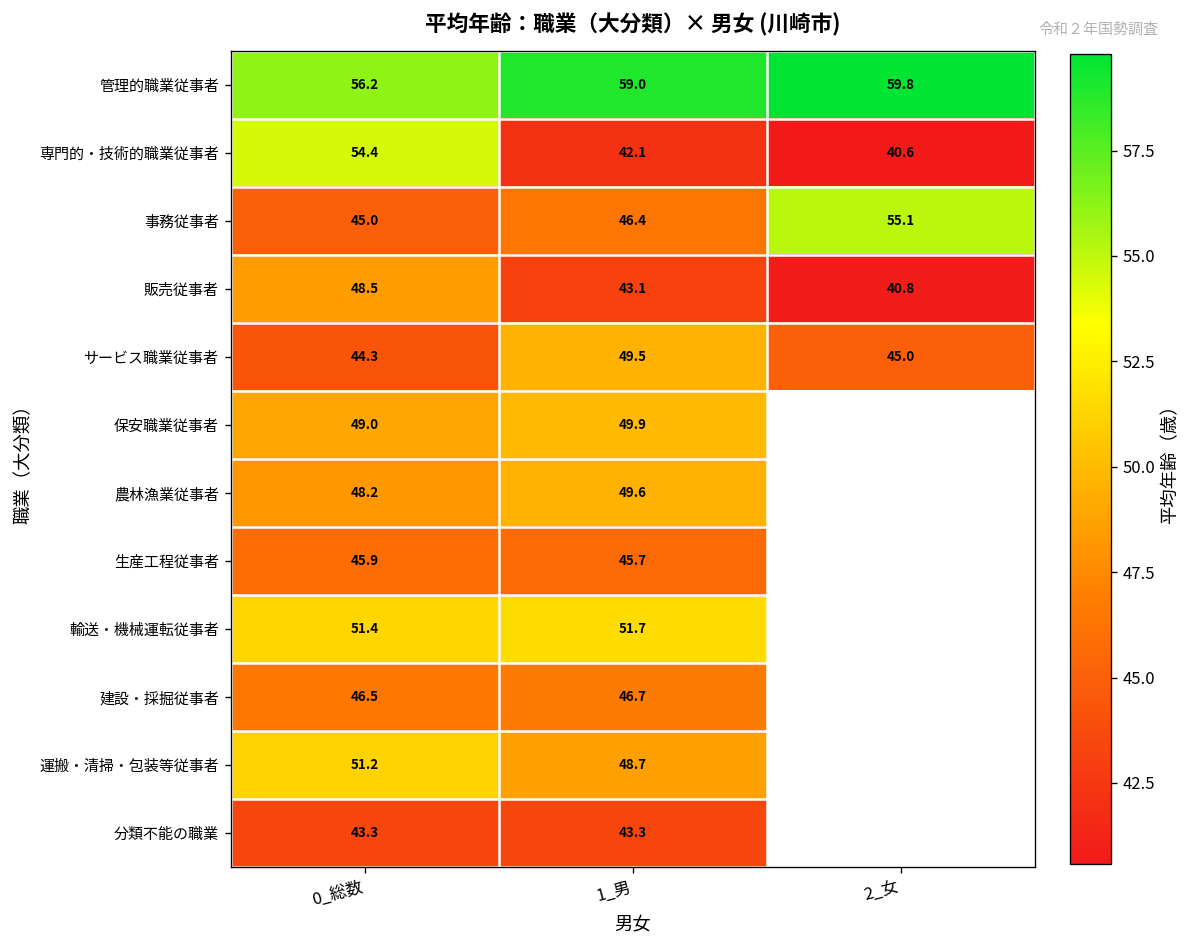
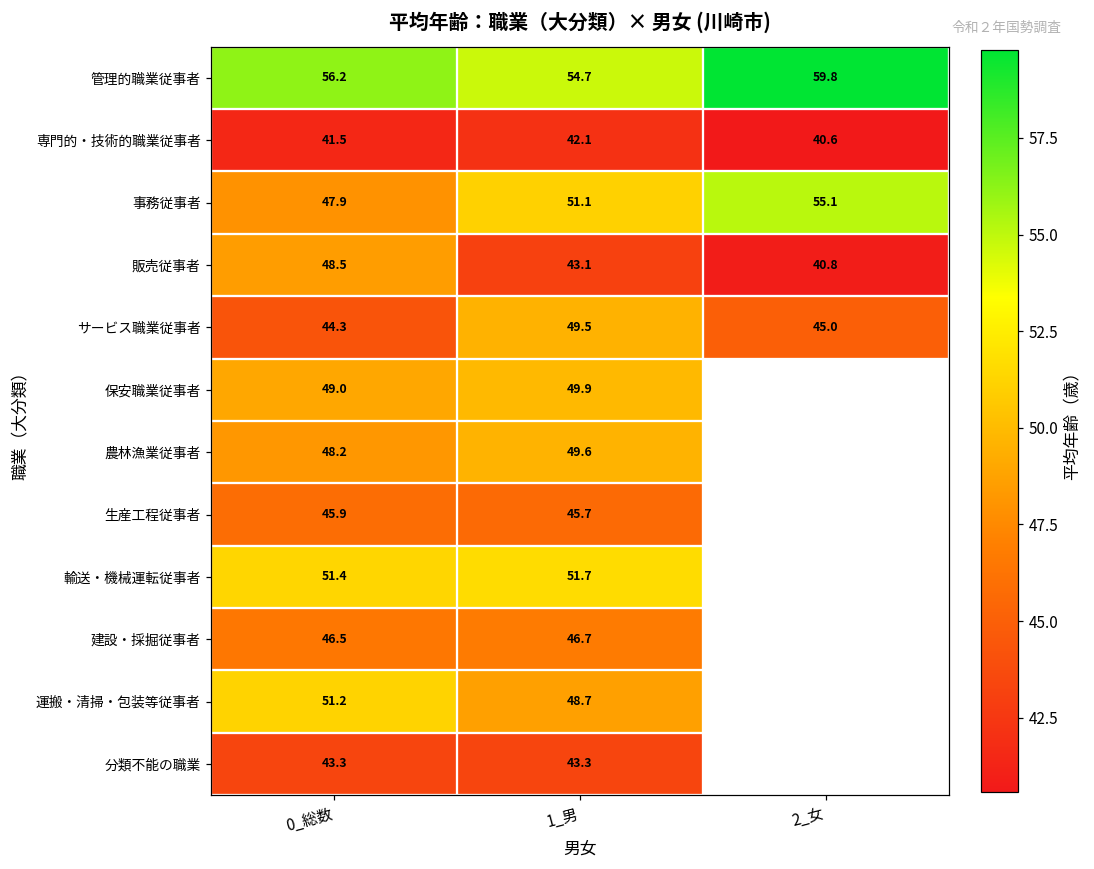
管理的職業従事者, 1_男: 59.0 -> 54.7
専門的・技術的職業従事者, 0_総数: 54.4 -> 41.5
事務従事者, 0_総数: 45.0 -> 47.9
事務従事者, 1_男: 46.4 -> 51.1
